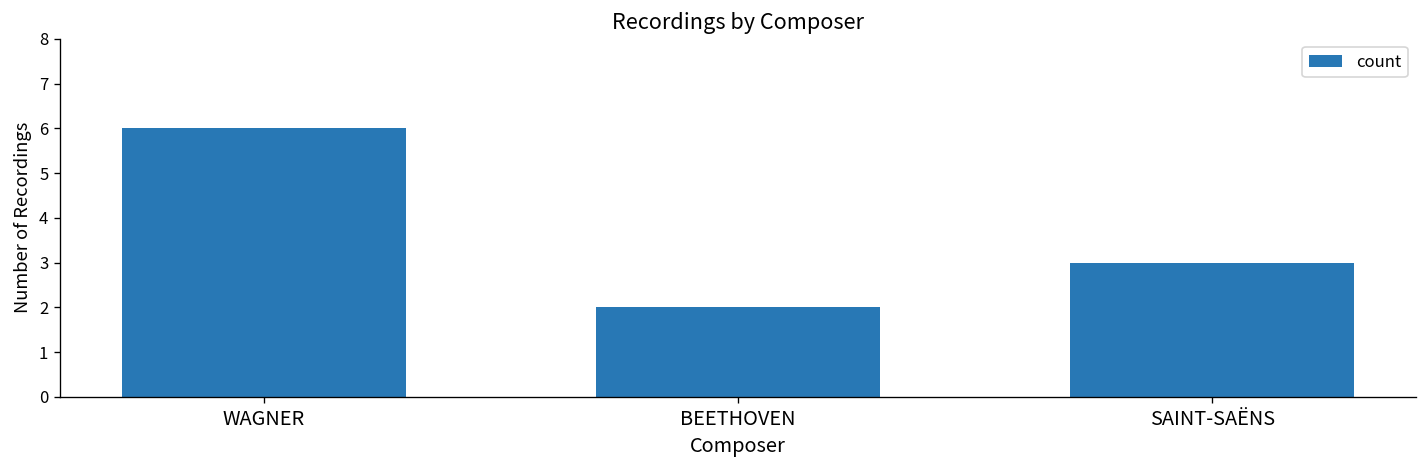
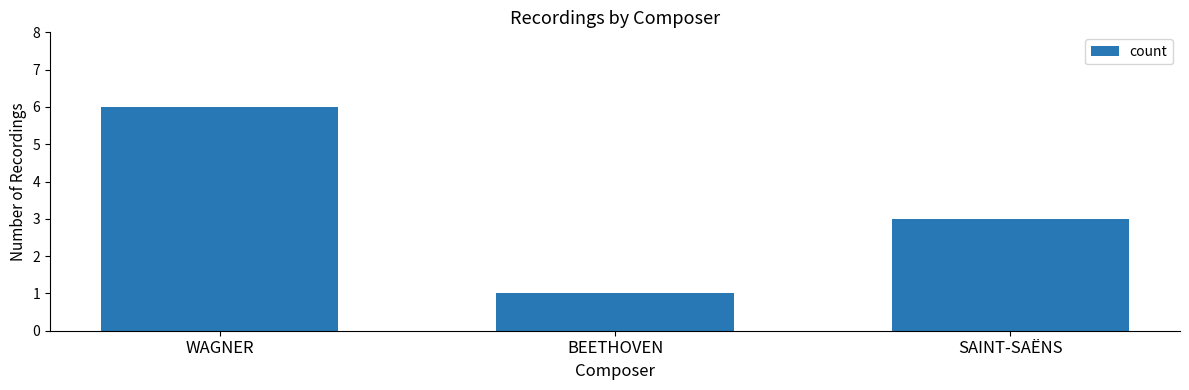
BEETHOVEN: 2 -> 1
